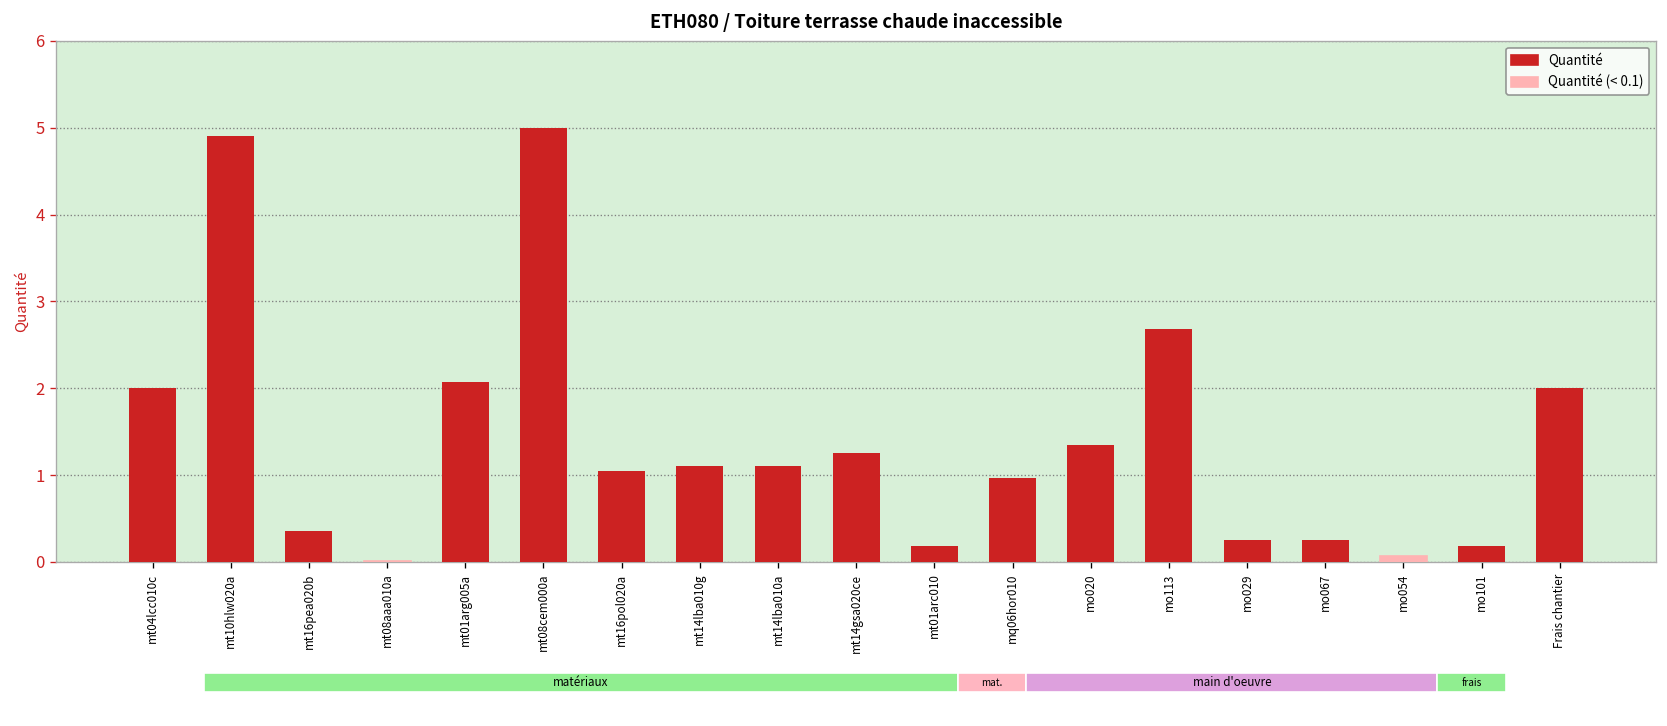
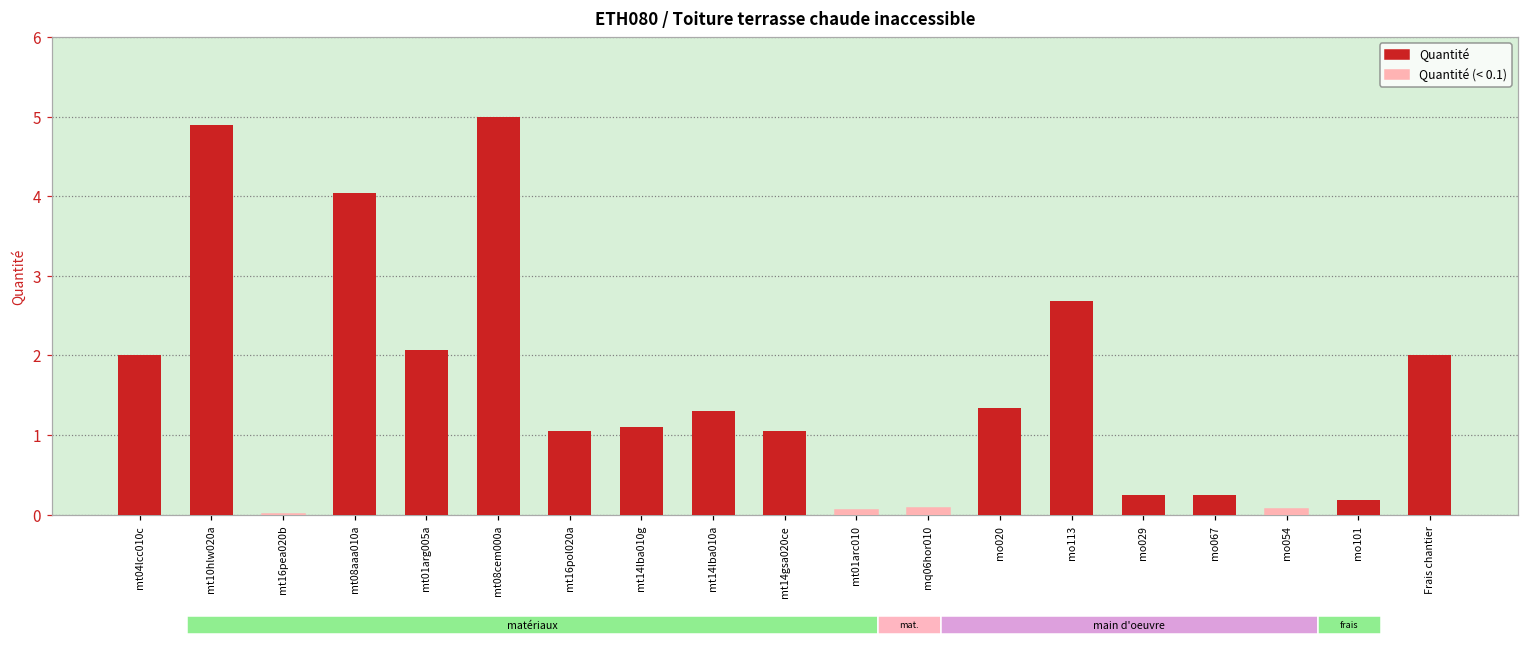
mt16pea020b: 0.4 -> 0.0
mt08aaa010a: 0.0 -> 4.0
mt14lba010a: 1.1 -> 1.3
mt14gsa020ce: 1.3 -> 1.1
mt01arc010: 0.2 -> 0.1
mq06hor010: 1.0 -> 0.1
